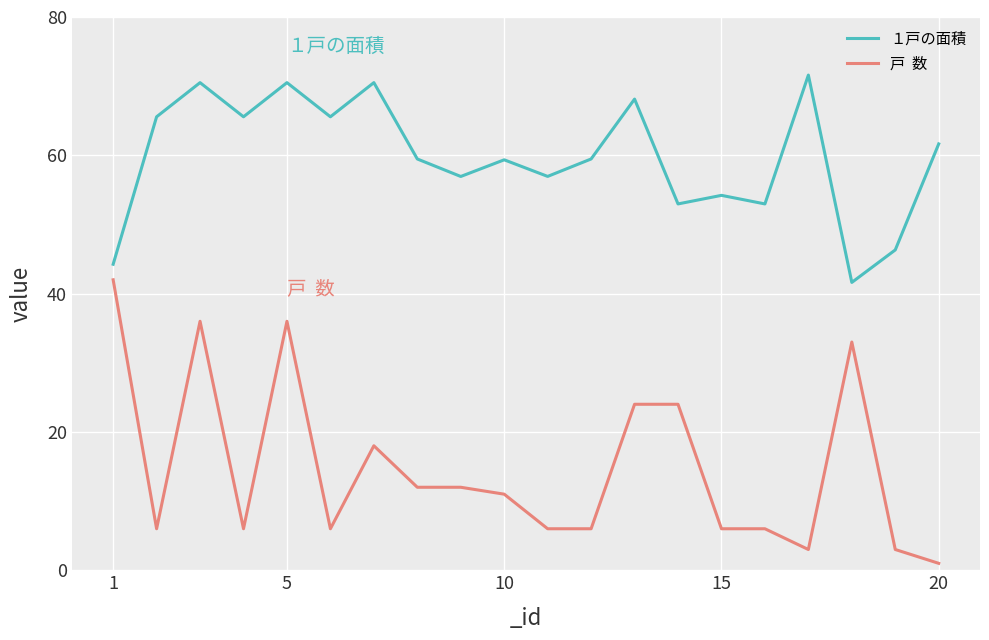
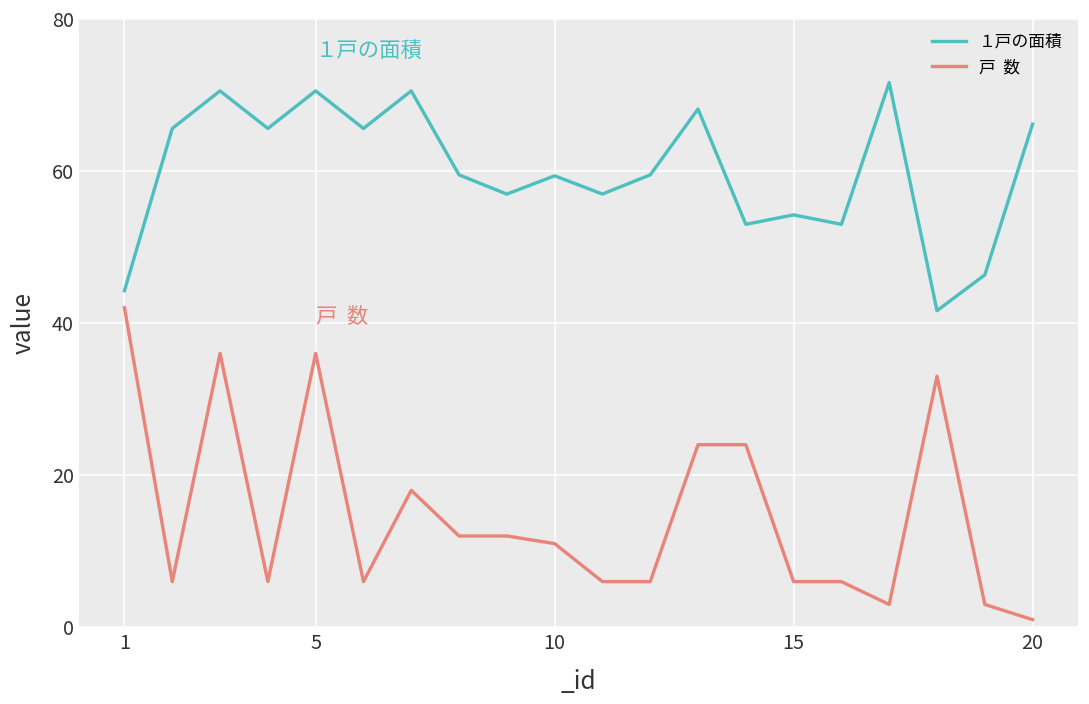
１戸の面積, 20: 62 -> 66
